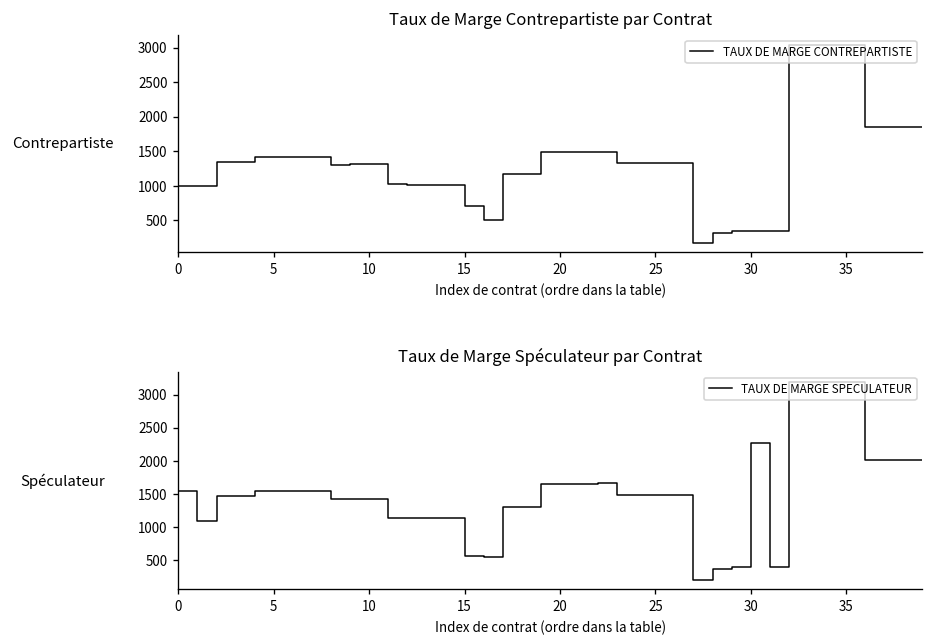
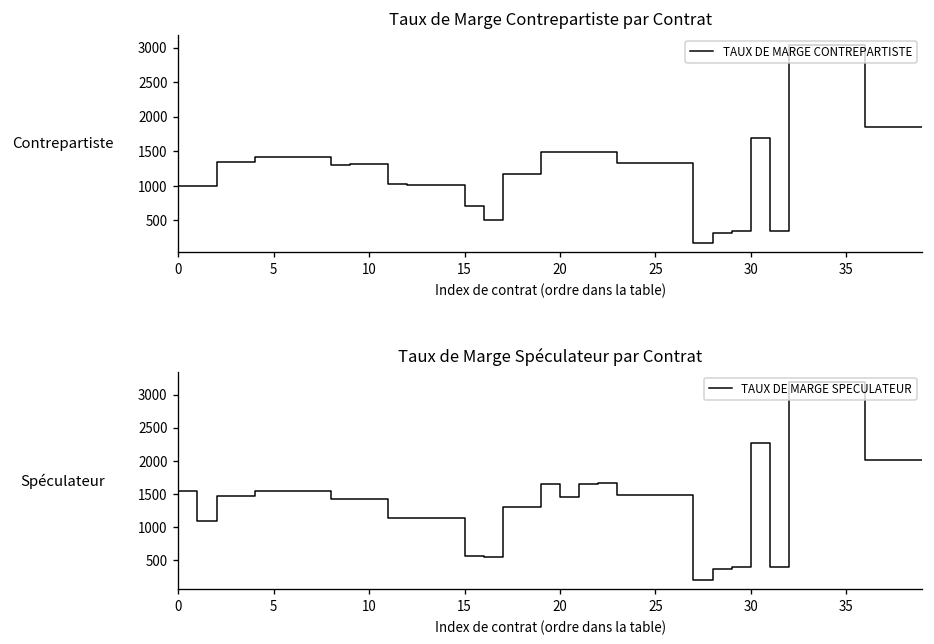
Taux de Marge Contrepartiste par Contrat, 30: 300 -> 1700
Taux de Marge Spéculateur par Contrat, 20: 1700 -> 1400
